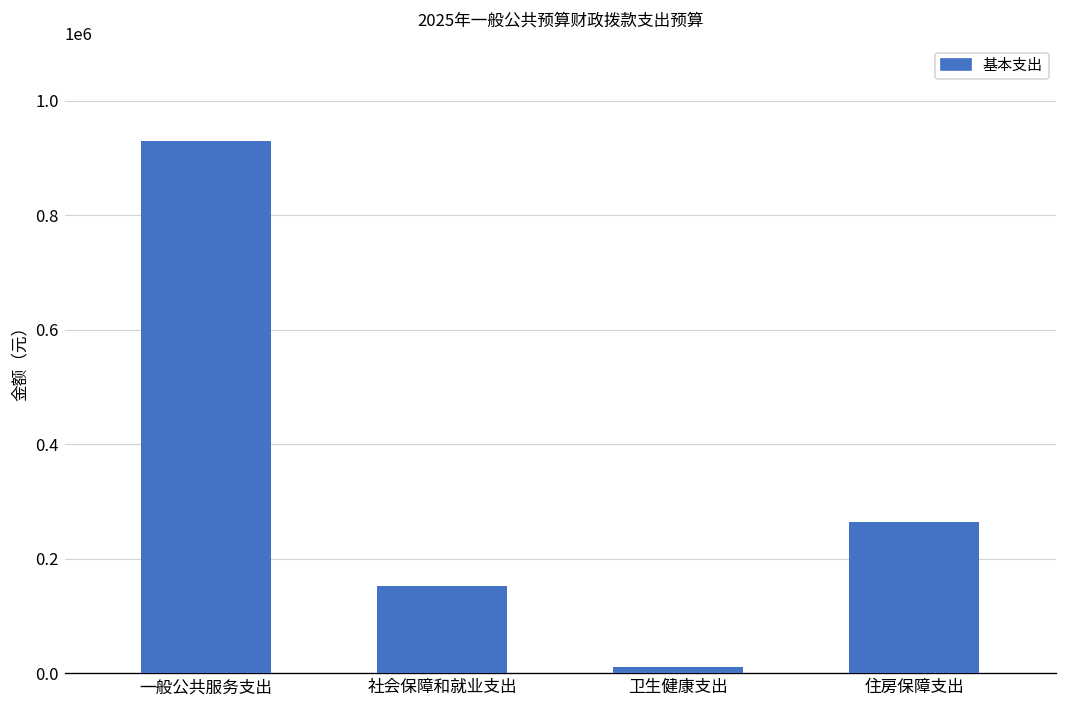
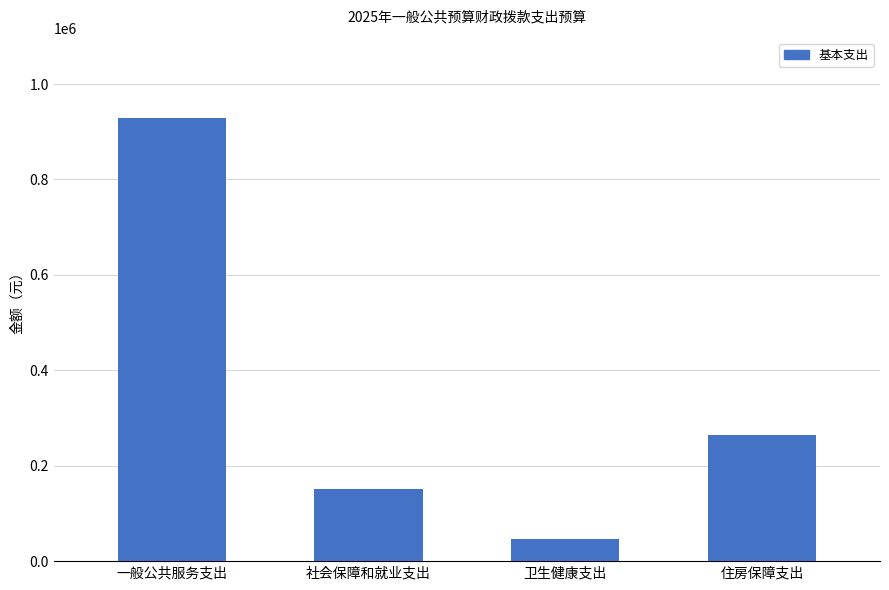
卫生健康支出: 10000 -> 50000
